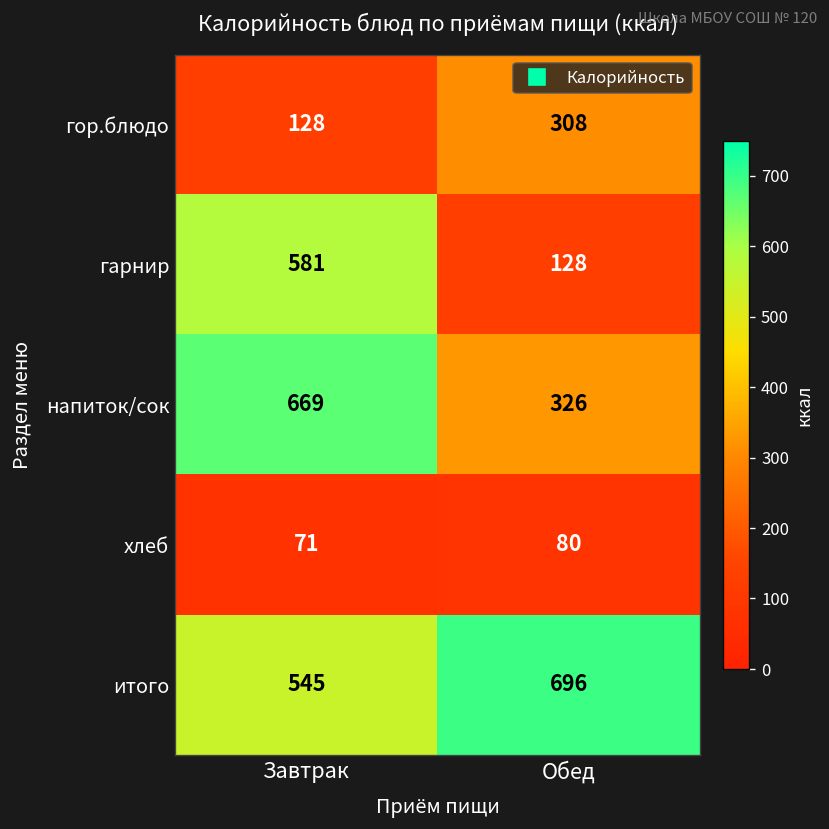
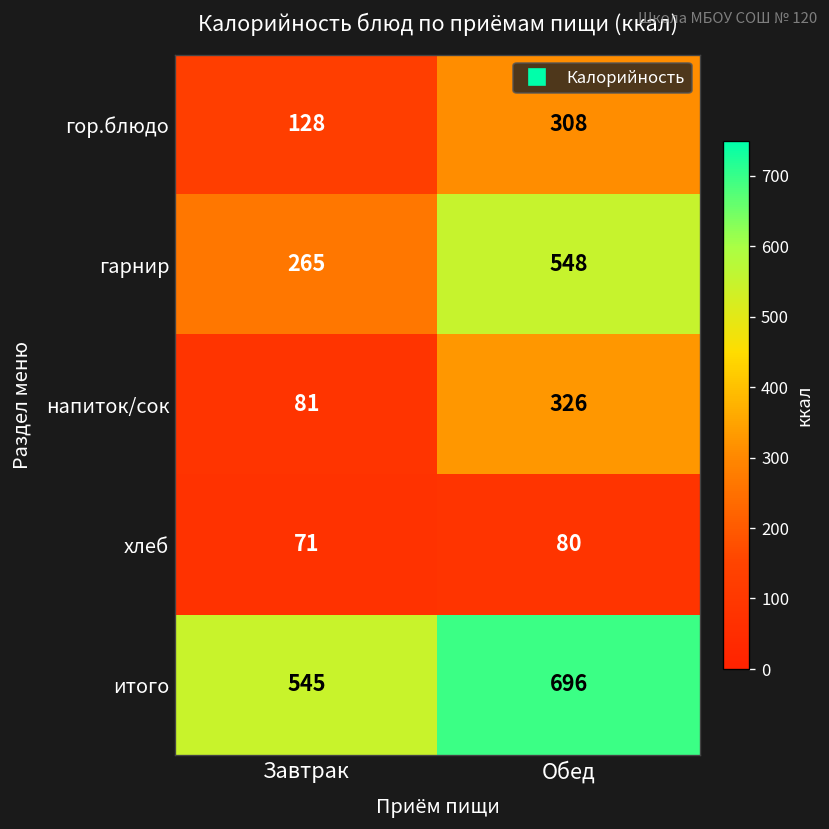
гарнир, Завтрак: 581 -> 265
гарнир, Обед: 128 -> 548
напиток/сок, Завтрак: 669 -> 81
